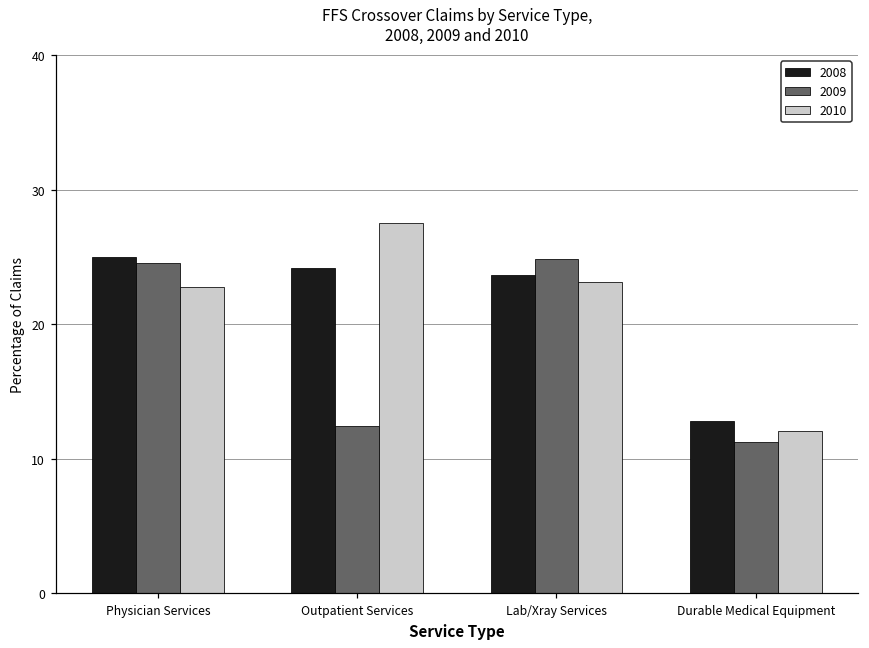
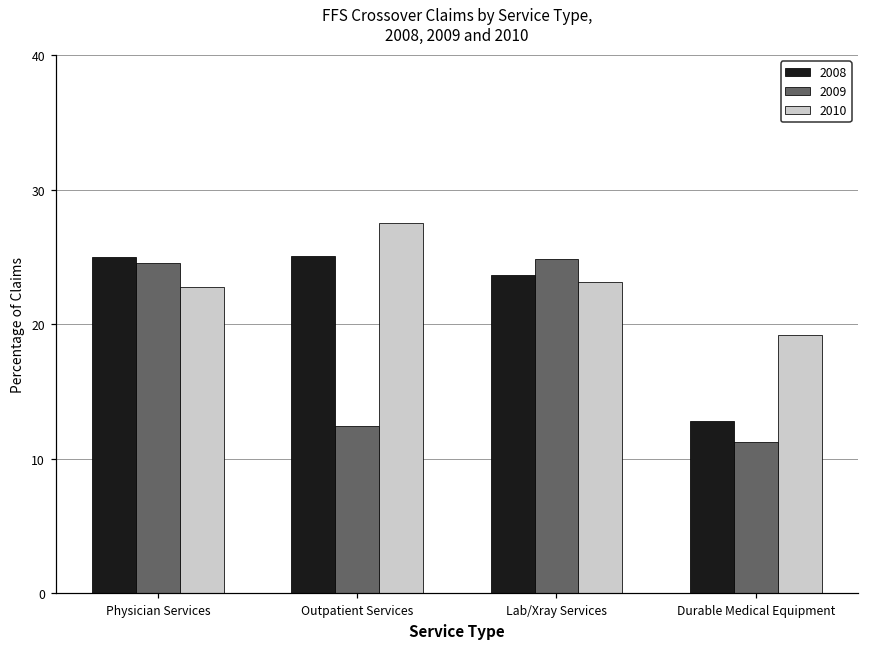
2008, Outpatient Services: 24.2 -> 25.1
2010, Durable Medical Equipment: 12.1 -> 19.2
